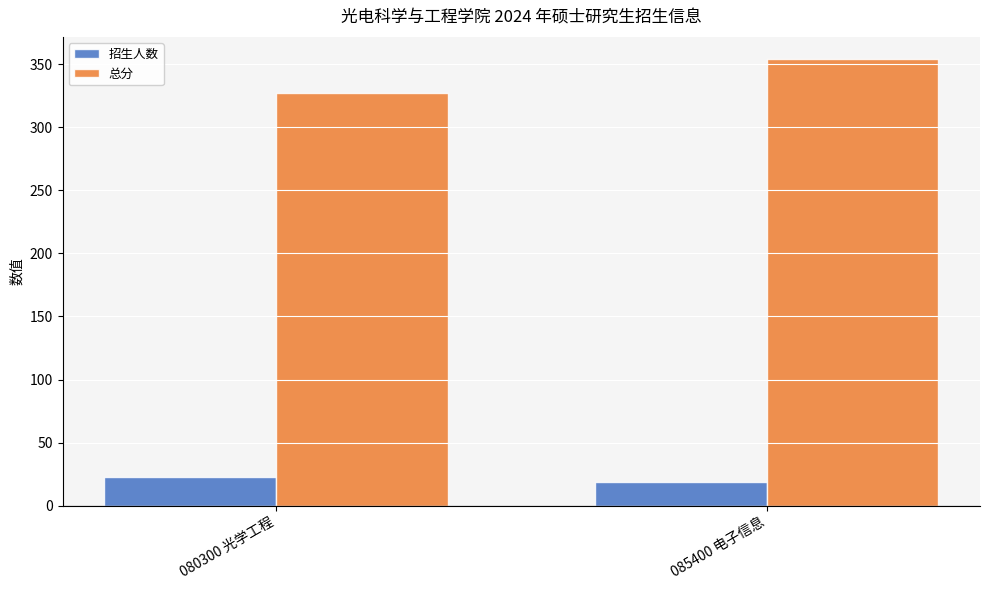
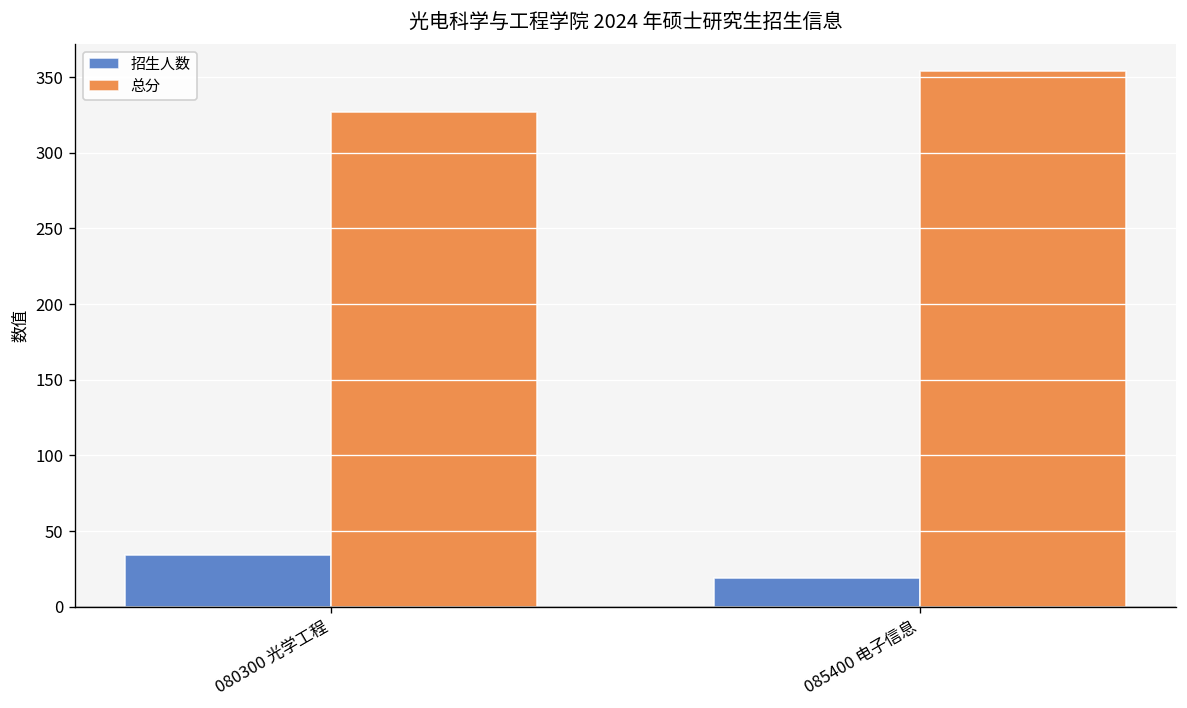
招生人数, 080300 光学工程: 23 -> 34
